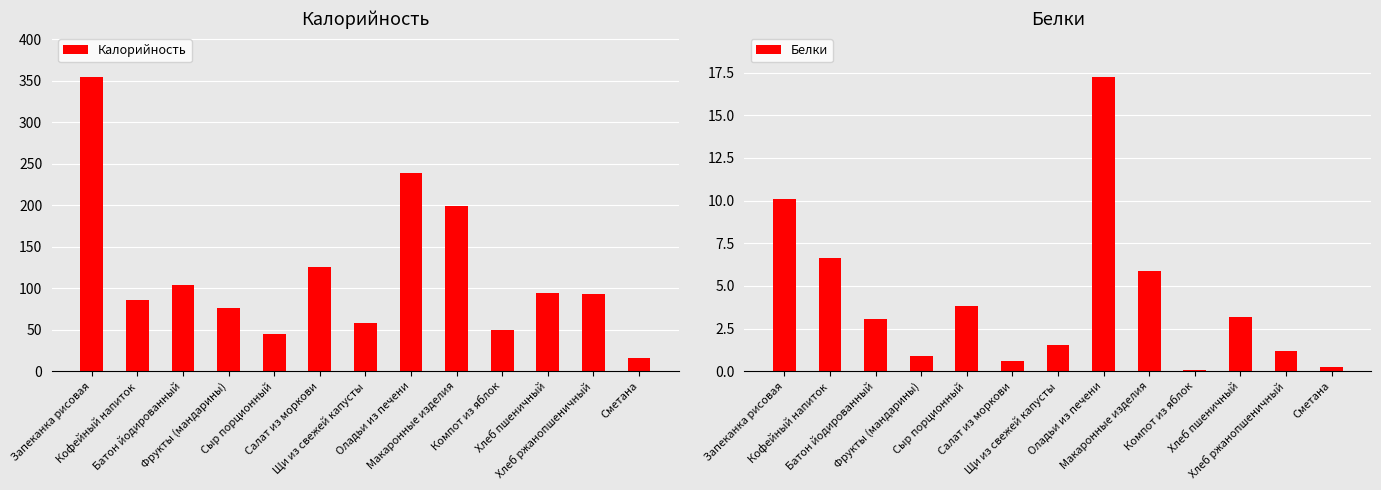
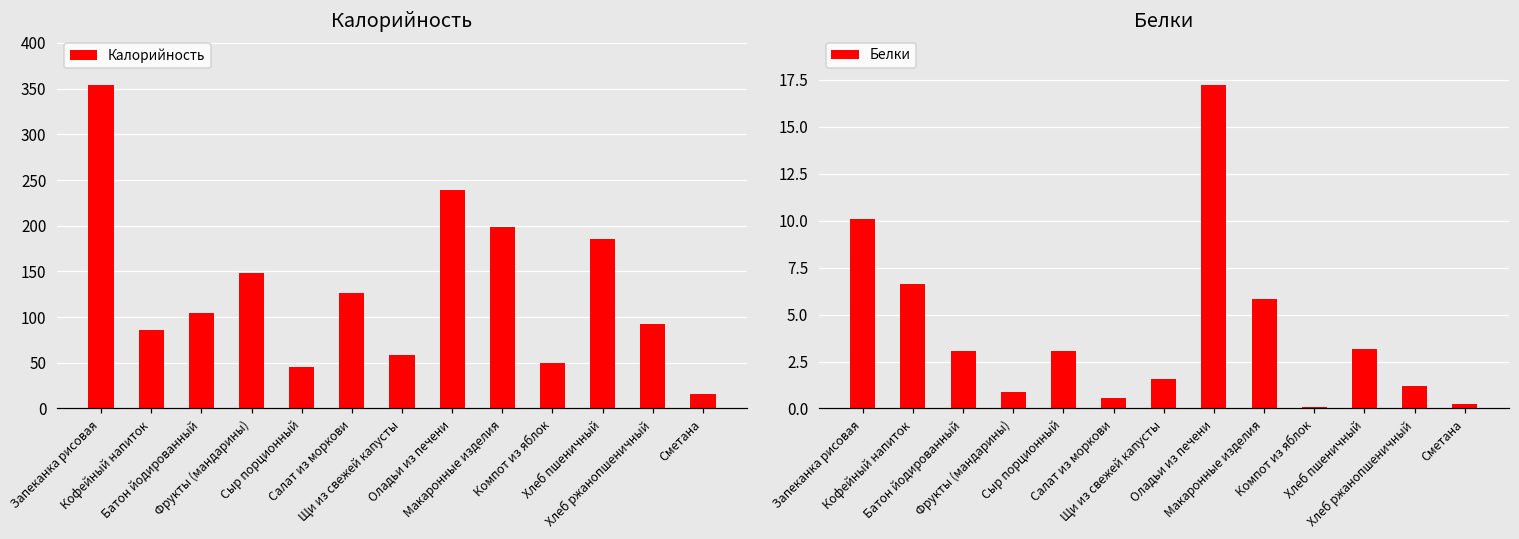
Калорийность, Фрукты (мандарины): 80 -> 150
Калорийность, Хлеб пшеничный: 90 -> 190
Белки, Сыр порционный: 3.8 -> 3.1
